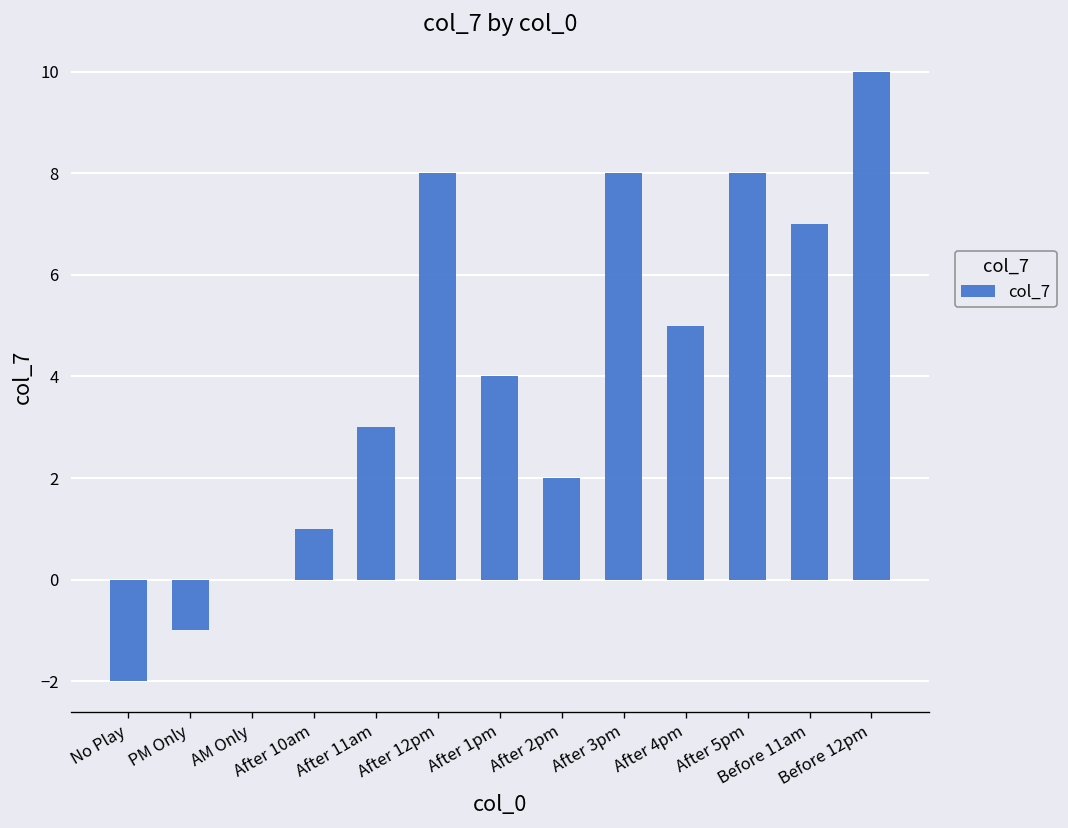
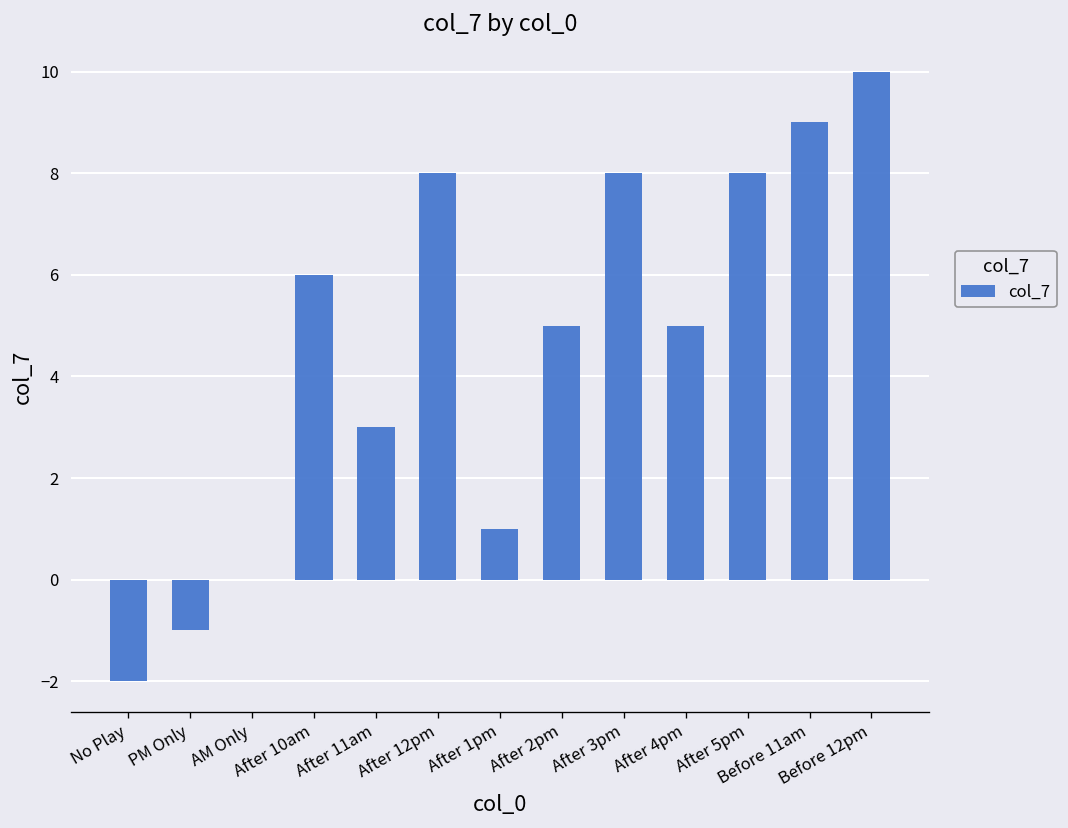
After 10am: 1 -> 6
After 1pm: 4 -> 1
After 2pm: 2 -> 5
Before 11am: 7 -> 9
